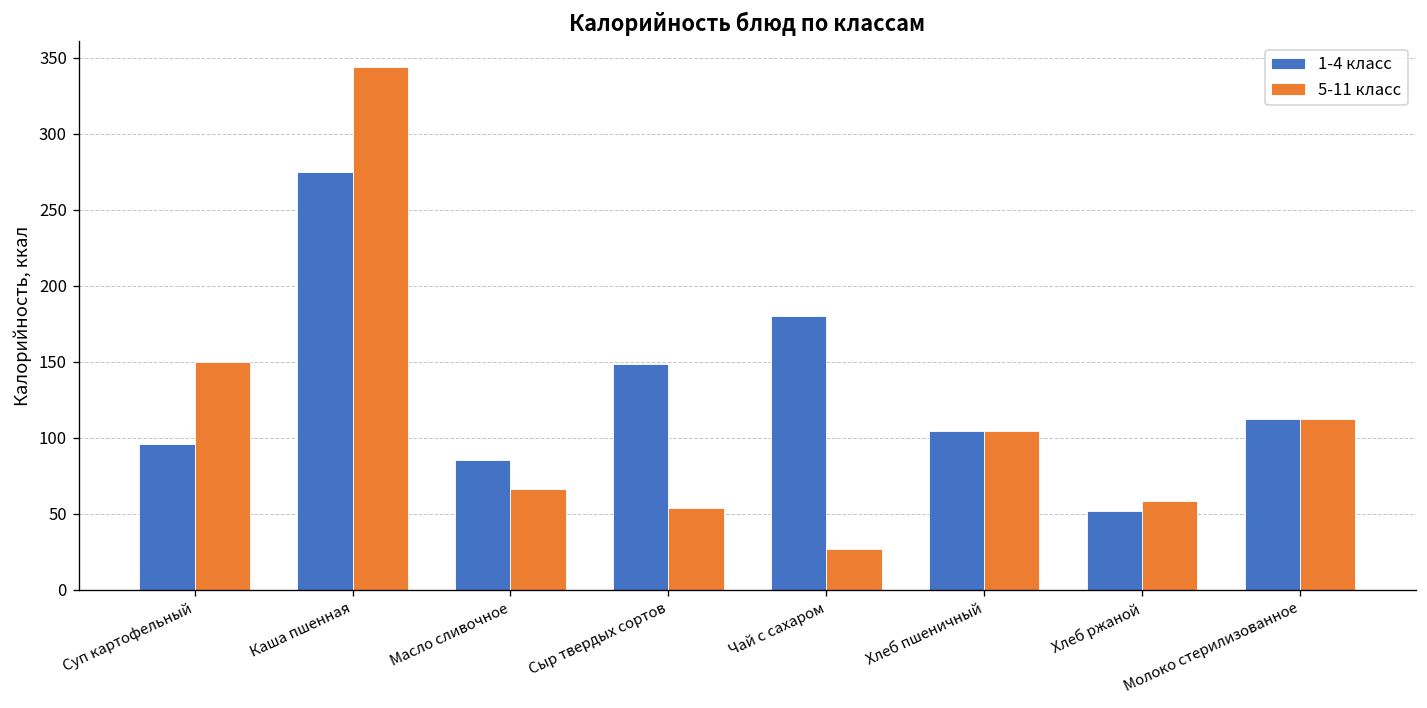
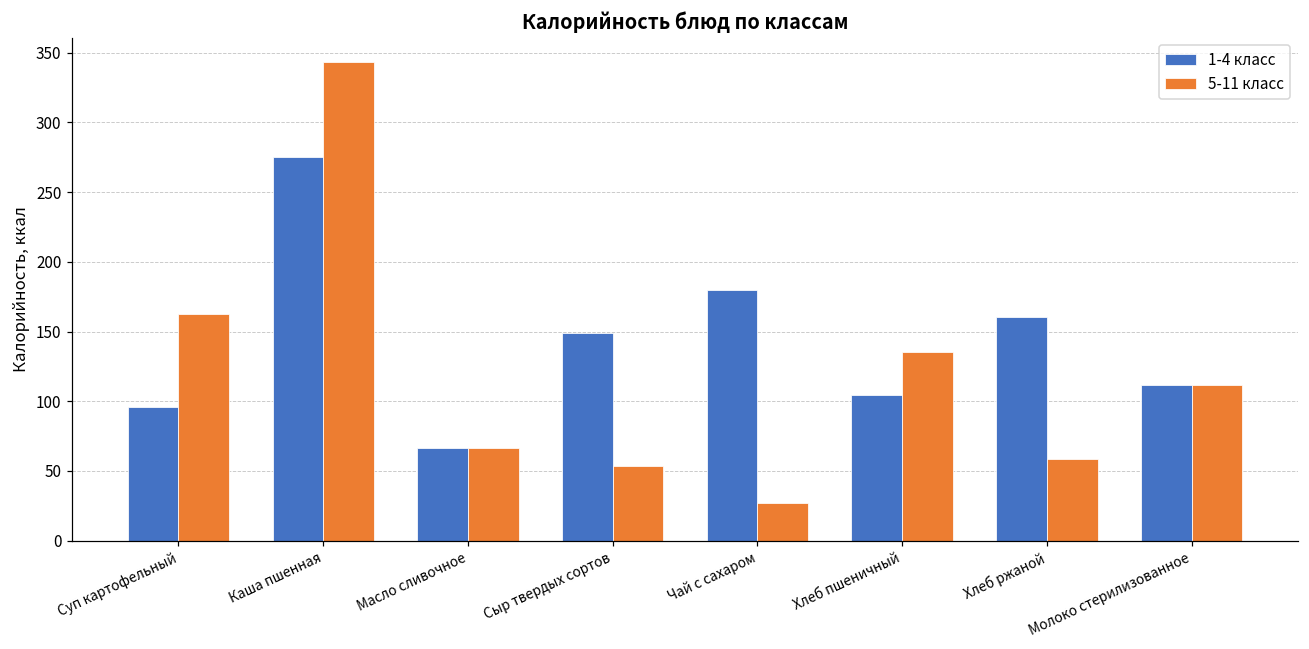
5-11 класс, Суп картофельный: 150 -> 162
1-4 класс, Масло сливочное: 85 -> 66
5-11 класс, Хлеб пшеничный: 105 -> 135
1-4 класс, Хлеб ржаной: 52 -> 160
